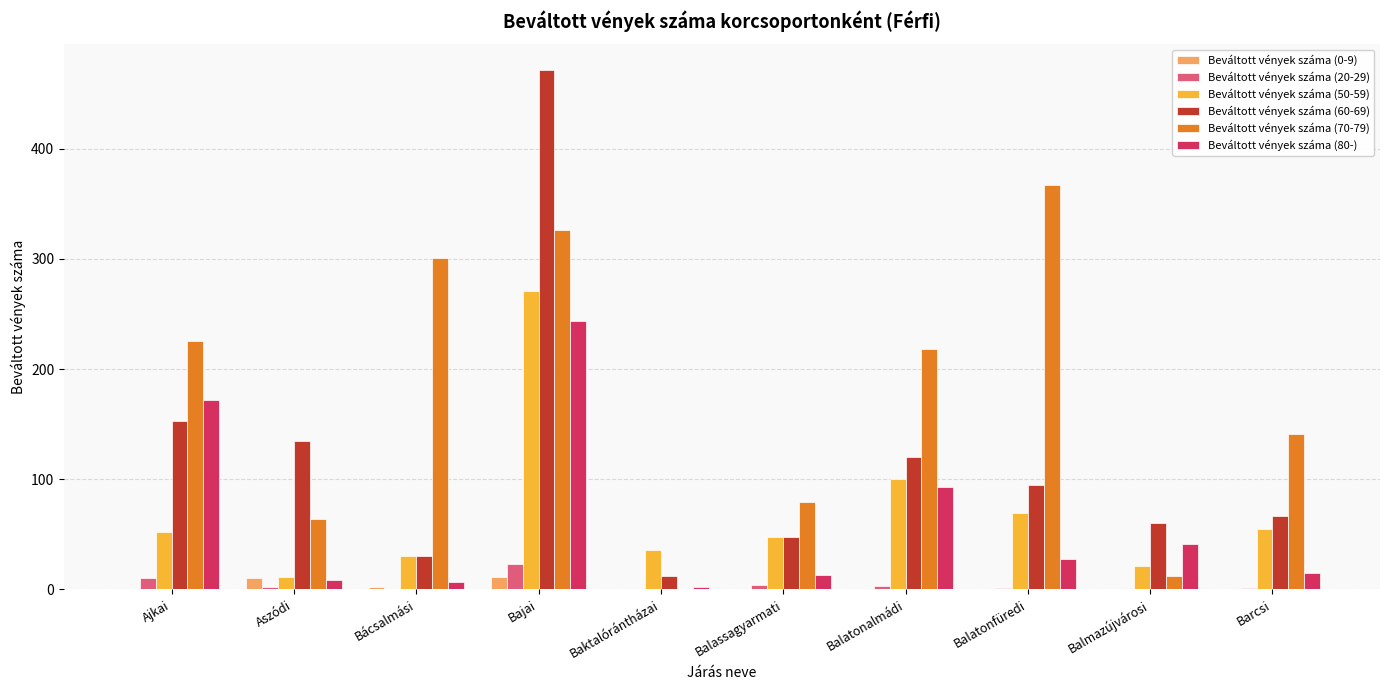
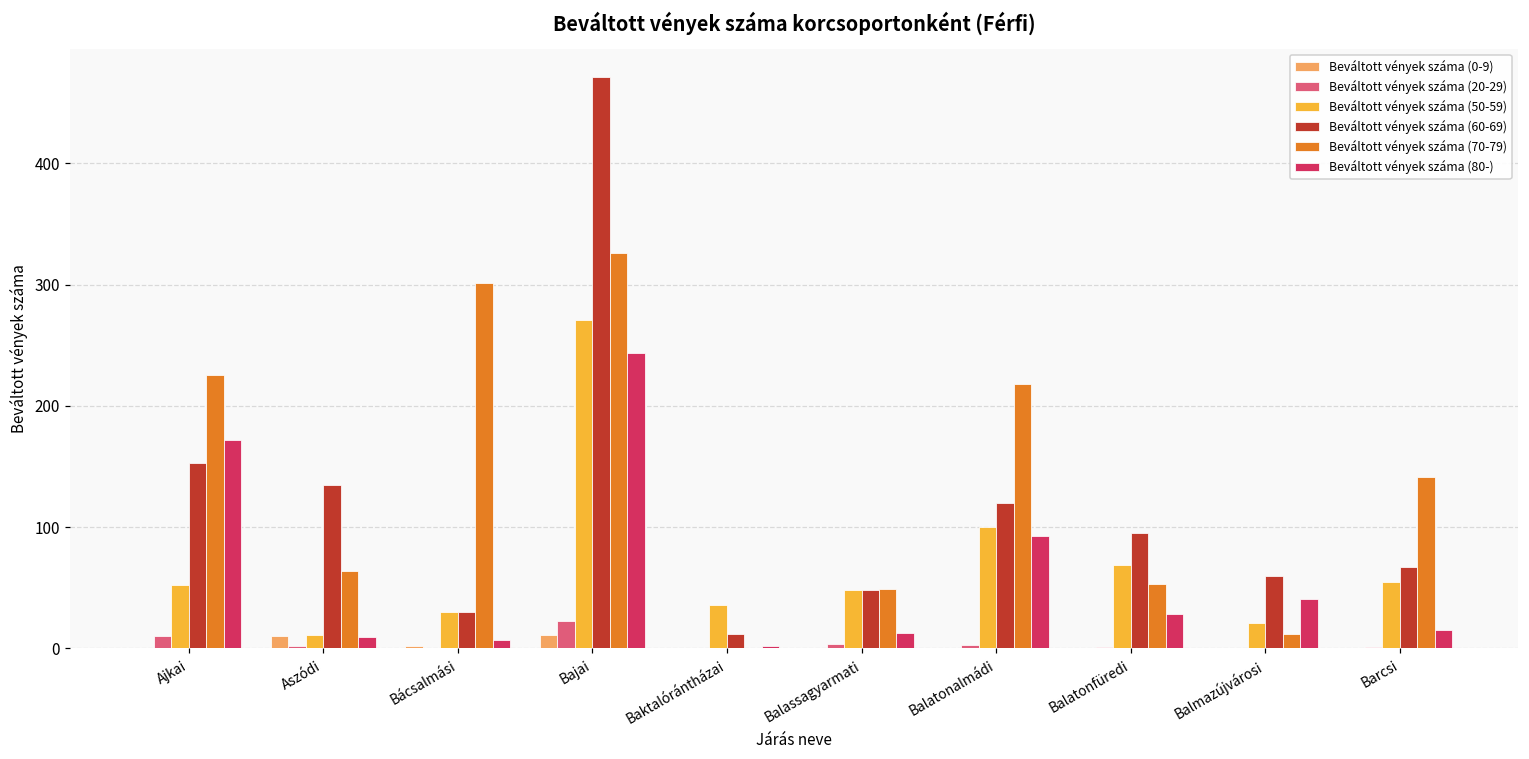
Beváltott vények száma (70-79), Balassagyarmati: 79 -> 49
Beváltott vények száma (70-79), Balatonfüredi: 367 -> 53
